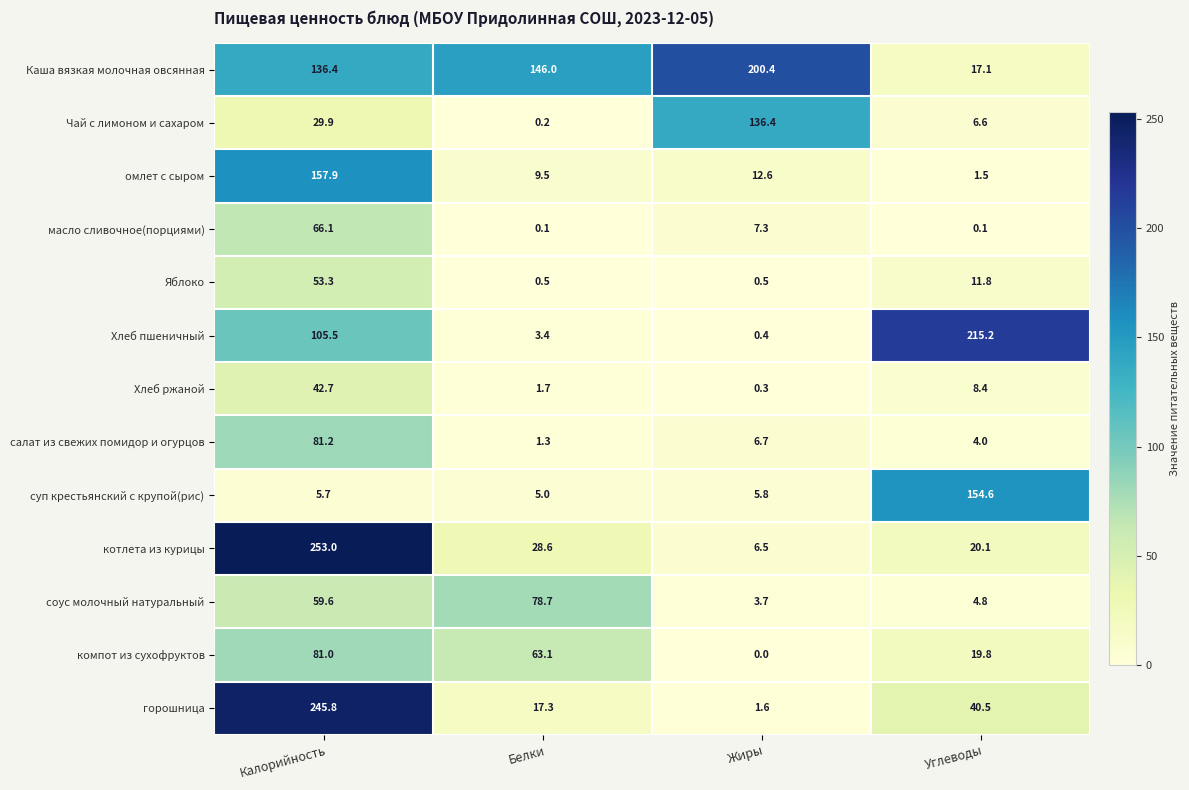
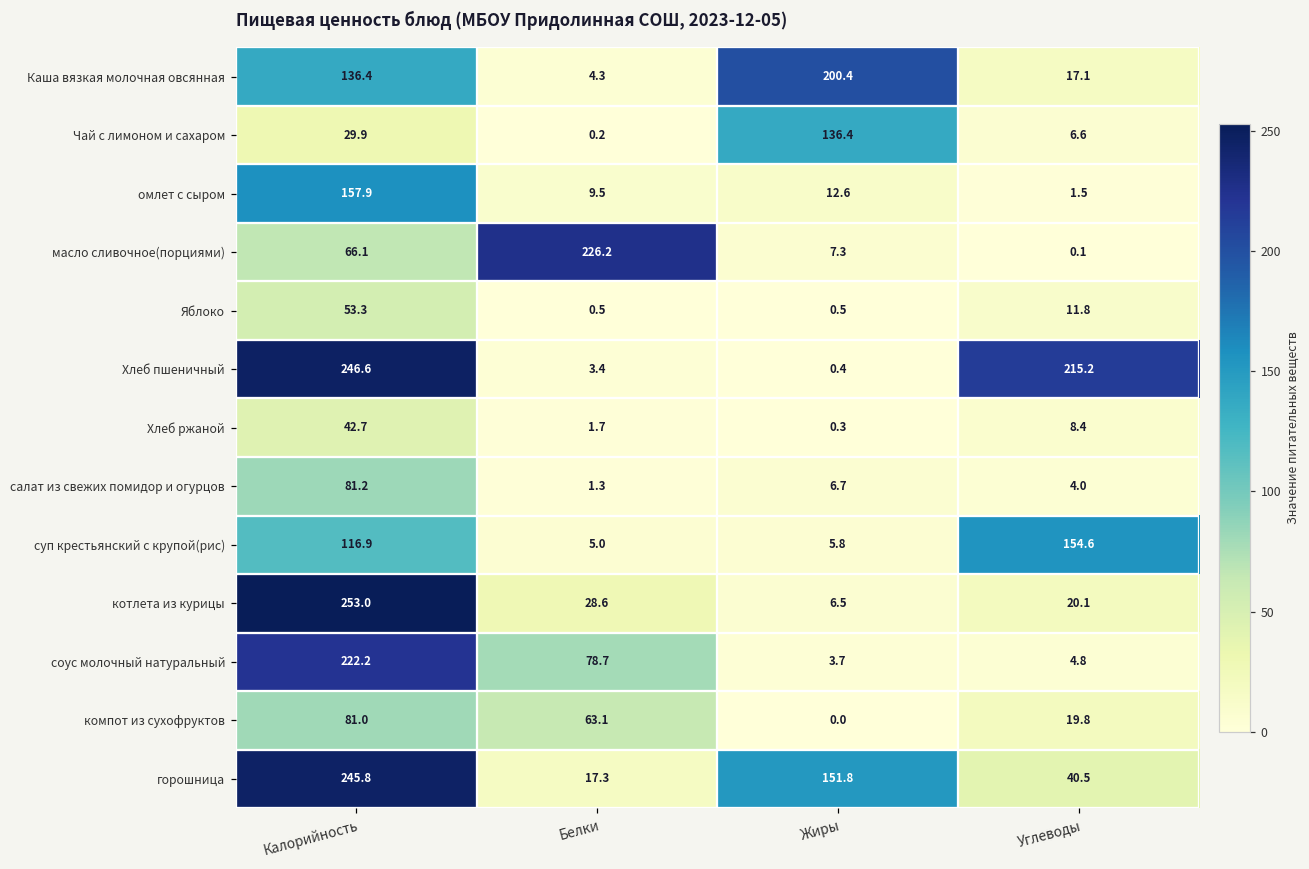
Каша вязкая молочная овсянная, Белки: 146.0 -> 4.3
масло сливочное(порциями), Белки: 0.1 -> 226.2
Хлеб пшеничный, Калорийность: 105.5 -> 246.6
суп крестьянский с крупой(рис), Калорийность: 5.7 -> 116.9
соус молочный натуральный, Калорийность: 59.6 -> 222.2
горошница, Жиры: 1.6 -> 151.8
